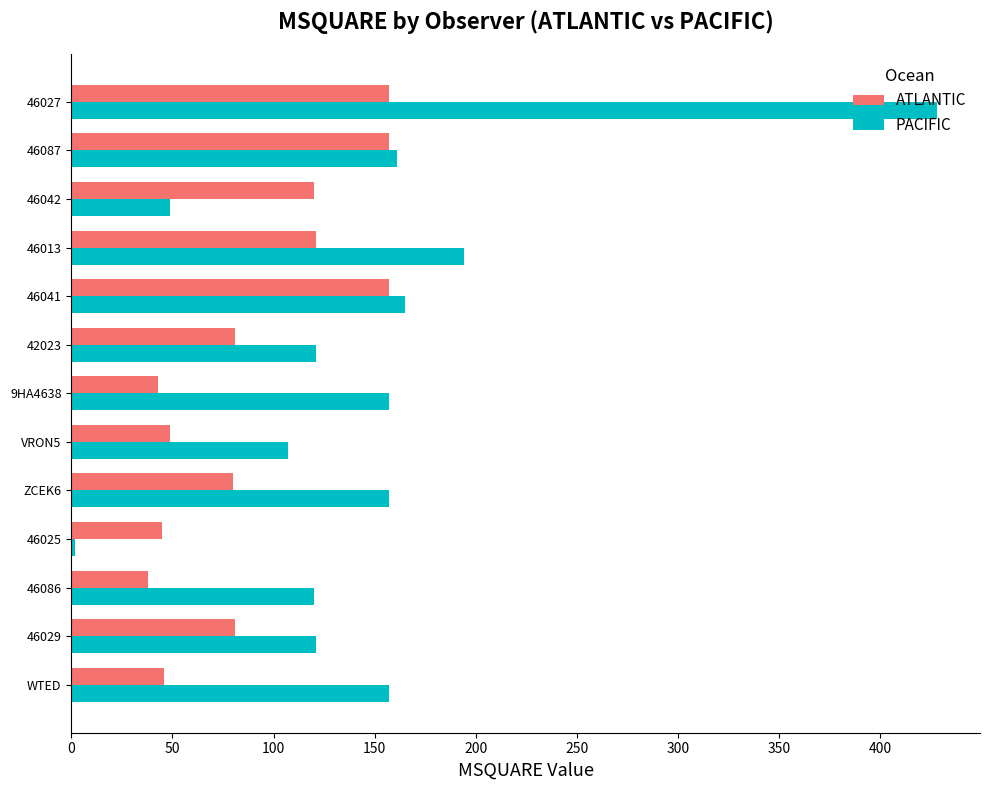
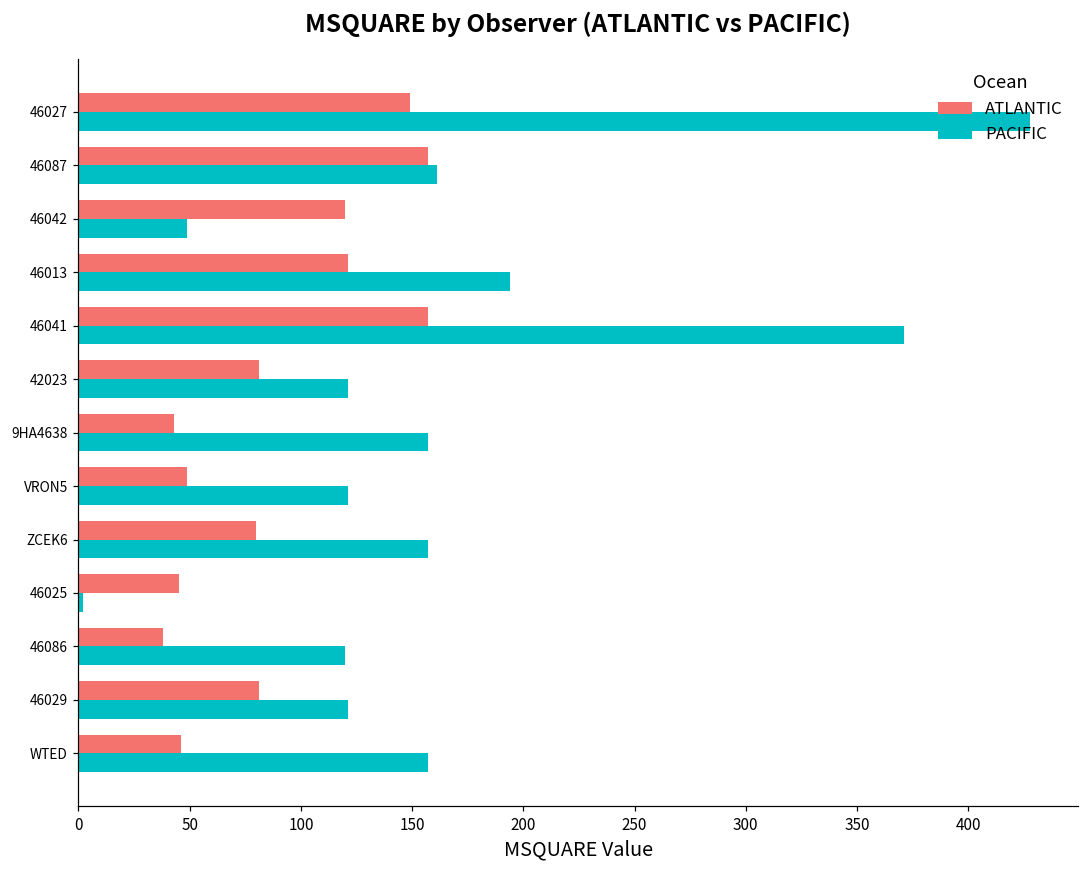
ATLANTIC, 46027: 157 -> 149
PACIFIC, 46041: 165 -> 371
PACIFIC, VRON5: 107 -> 121
